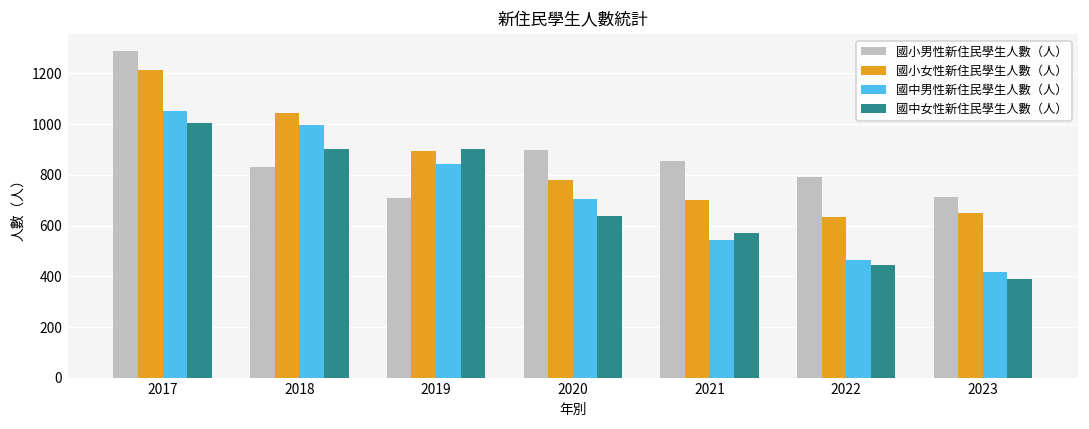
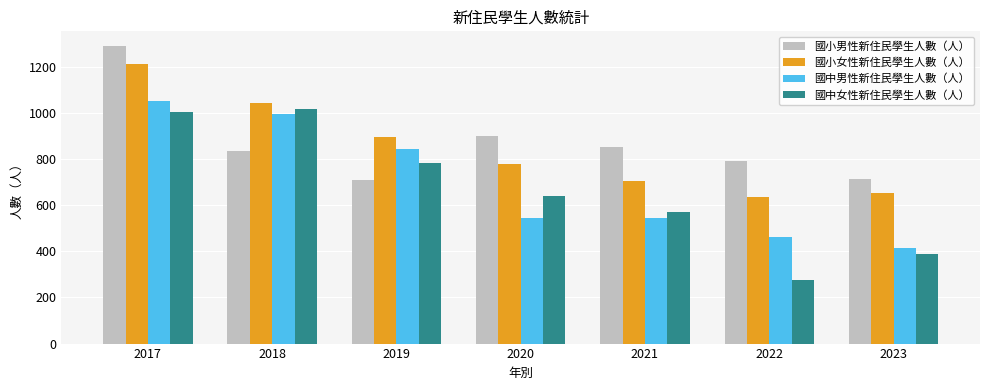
國中女性新住民學生人數（人）, 2018: 900 -> 1020
國中女性新住民學生人數（人）, 2019: 900 -> 780
國中男性新住民學生人數（人）, 2020: 700 -> 550
國中女性新住民學生人數（人）, 2022: 450 -> 280
